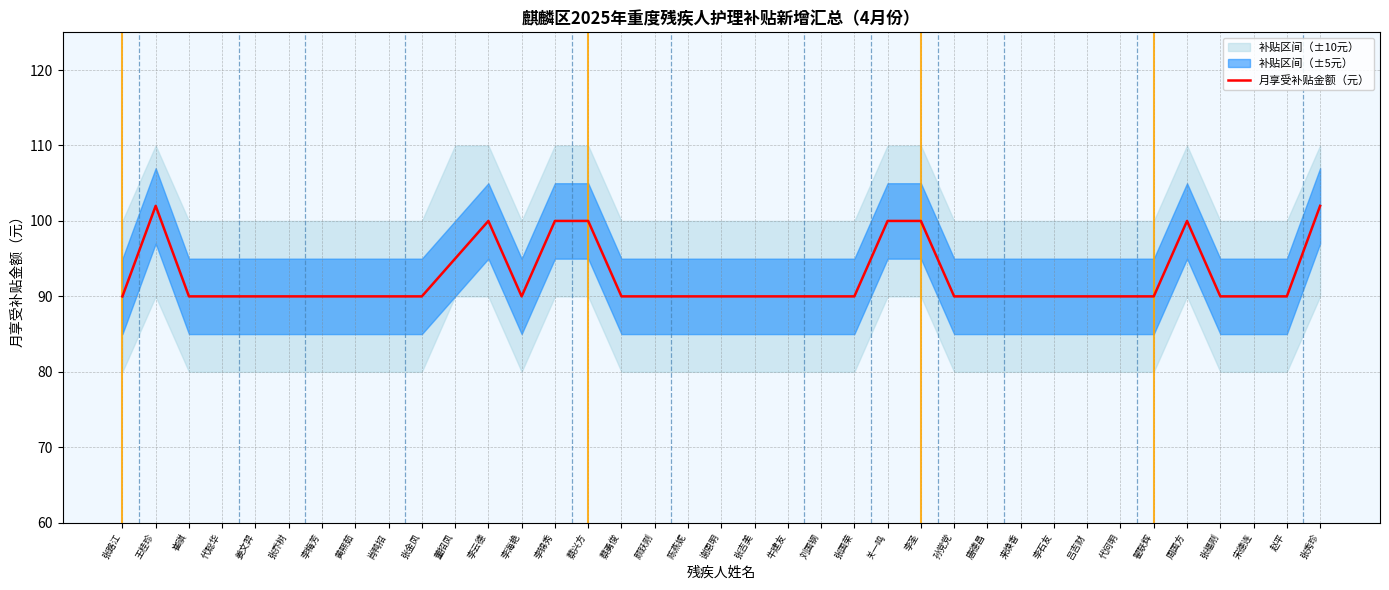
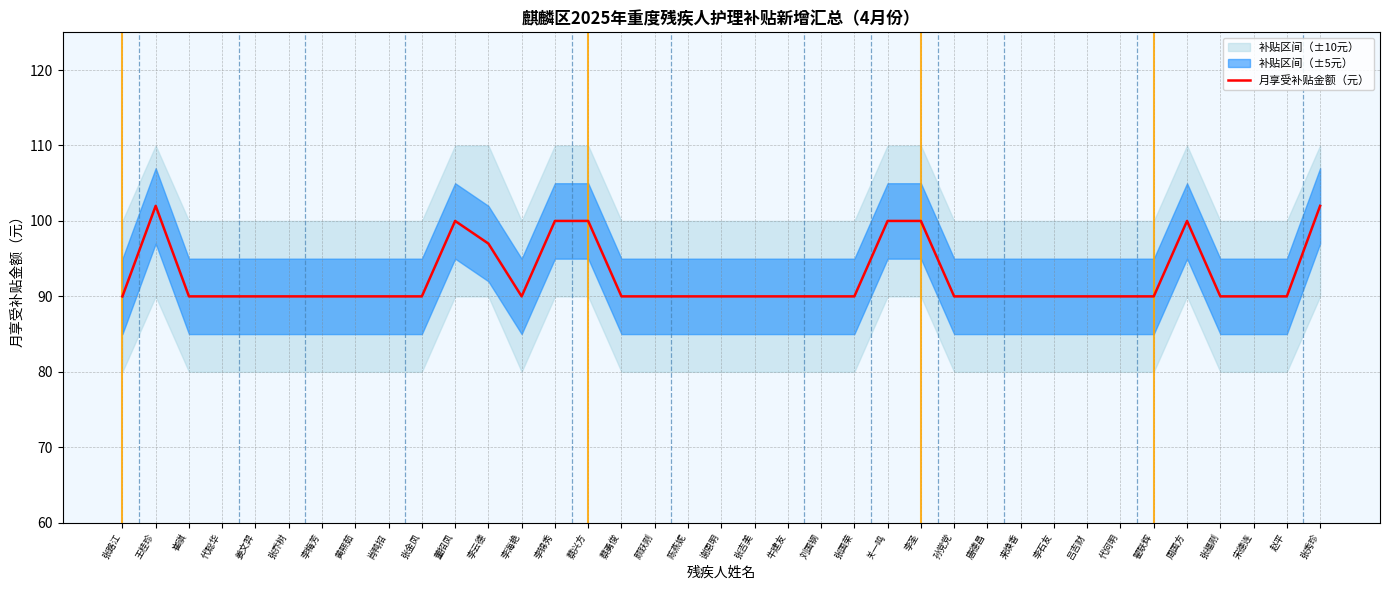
月享受补贴金额（元）, 董招凤: 95 -> 100
月享受补贴金额（元）, 李云德: 100 -> 97
